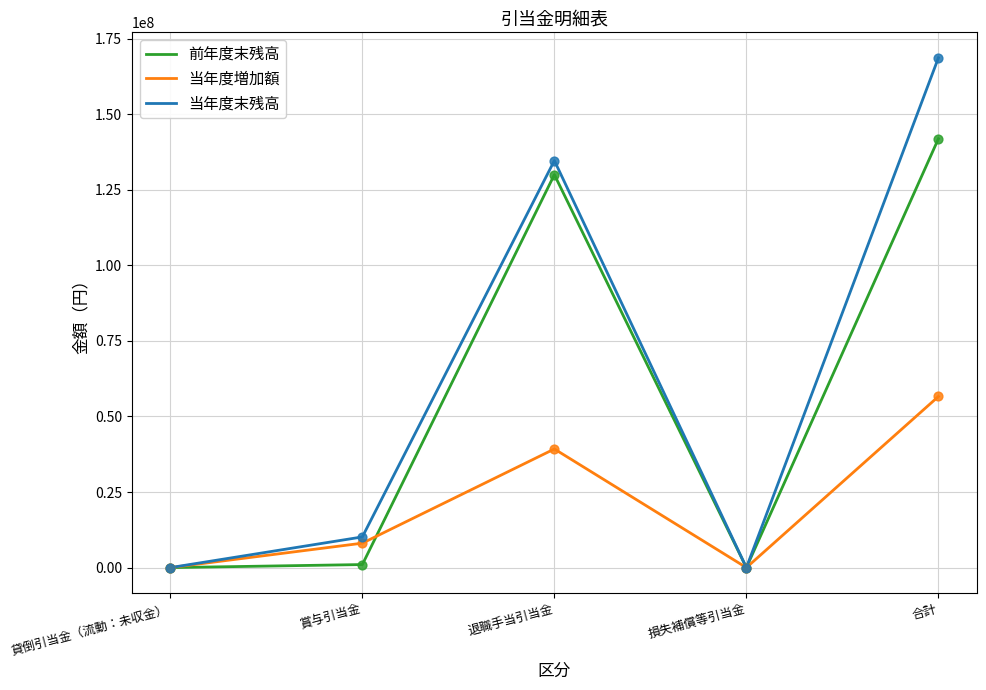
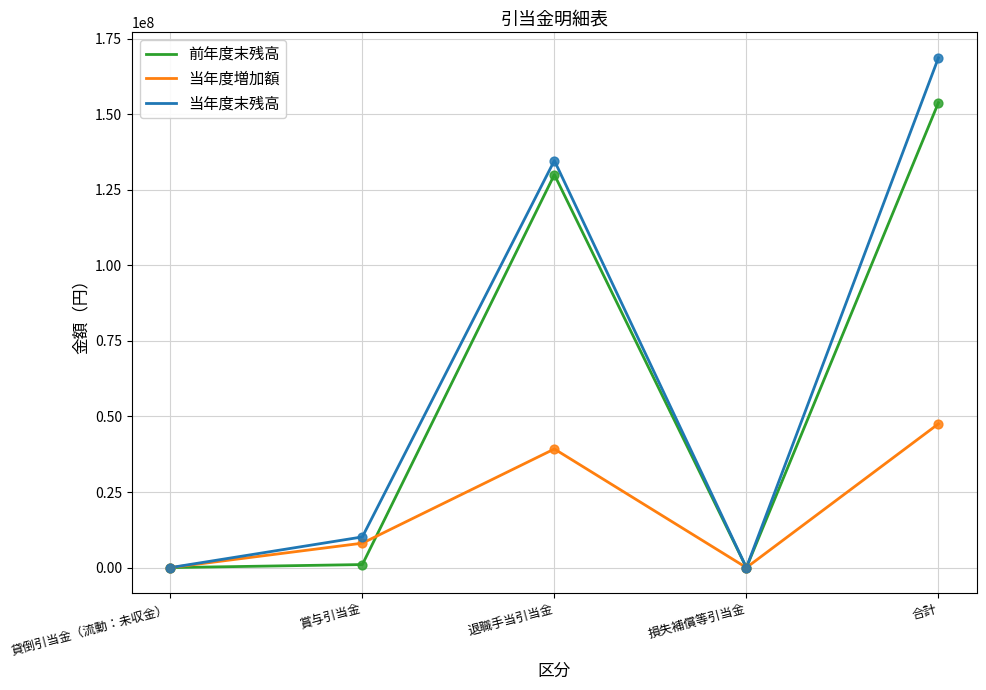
前年度末残高, 合計: 142000000 -> 154000000
当年度増加額, 合計: 57000000 -> 48000000
